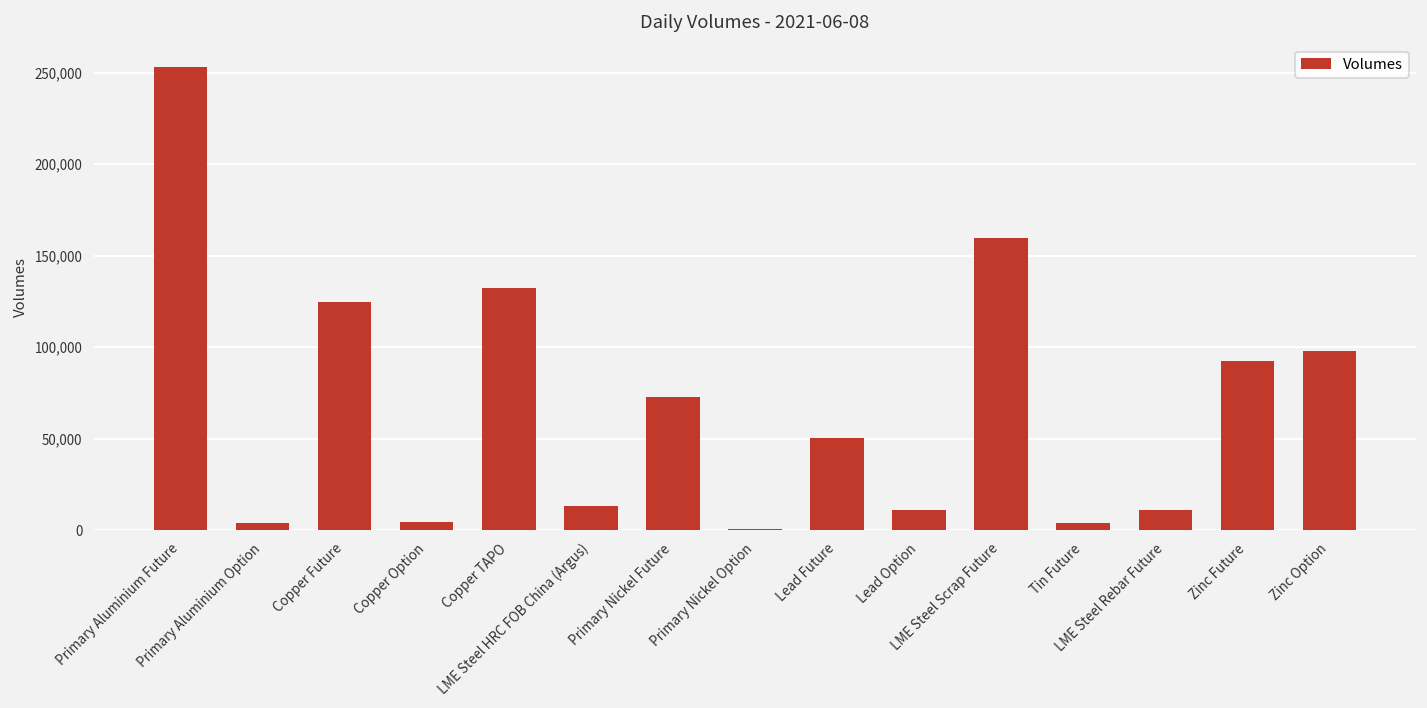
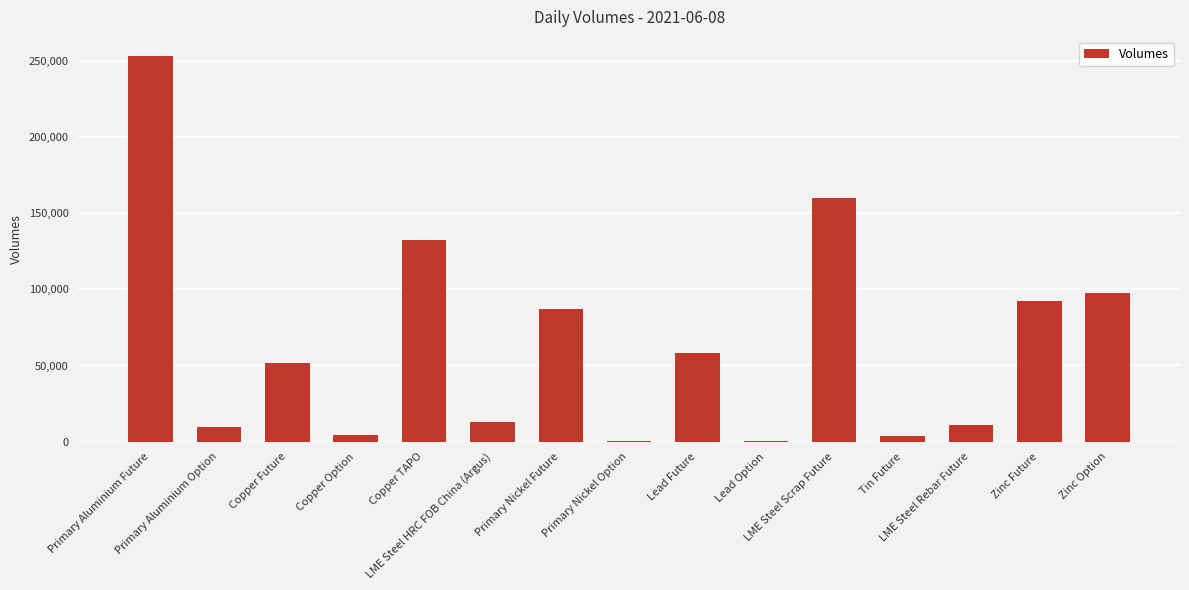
Primary Aluminium Option: 4,000 -> 10,000
Copper Future: 125,000 -> 52,000
Primary Nickel Future: 73,000 -> 87,000
Lead Future: 50,000 -> 58,000
Lead Option: 11,000 -> 1,000
